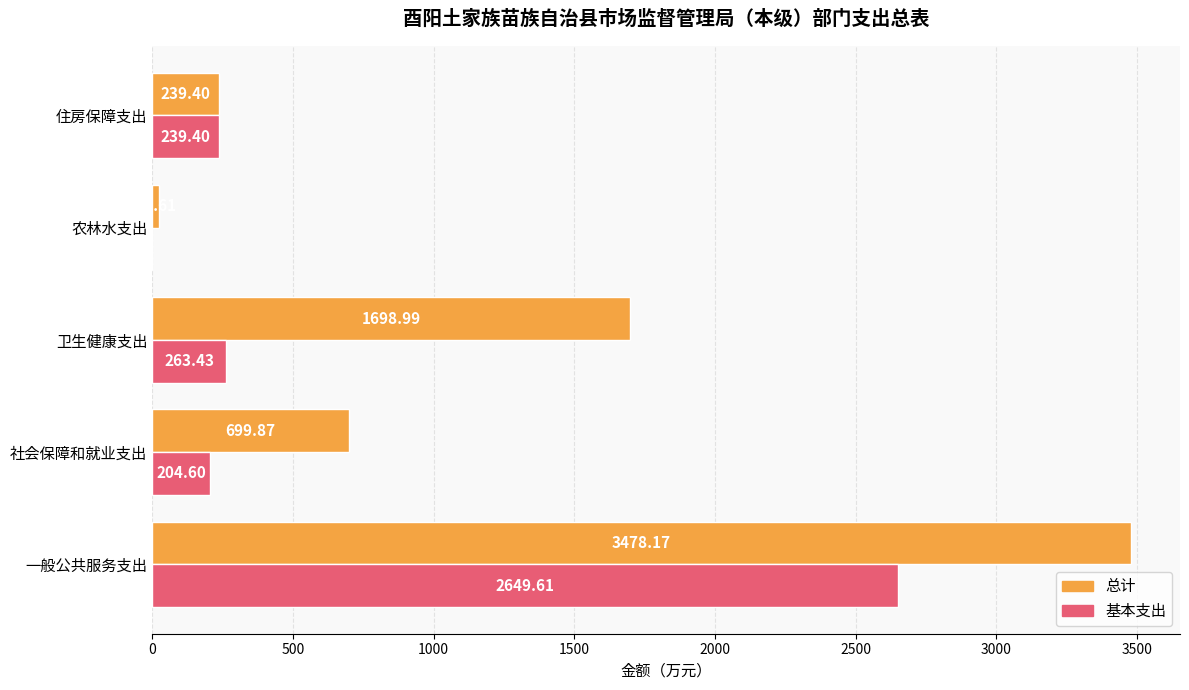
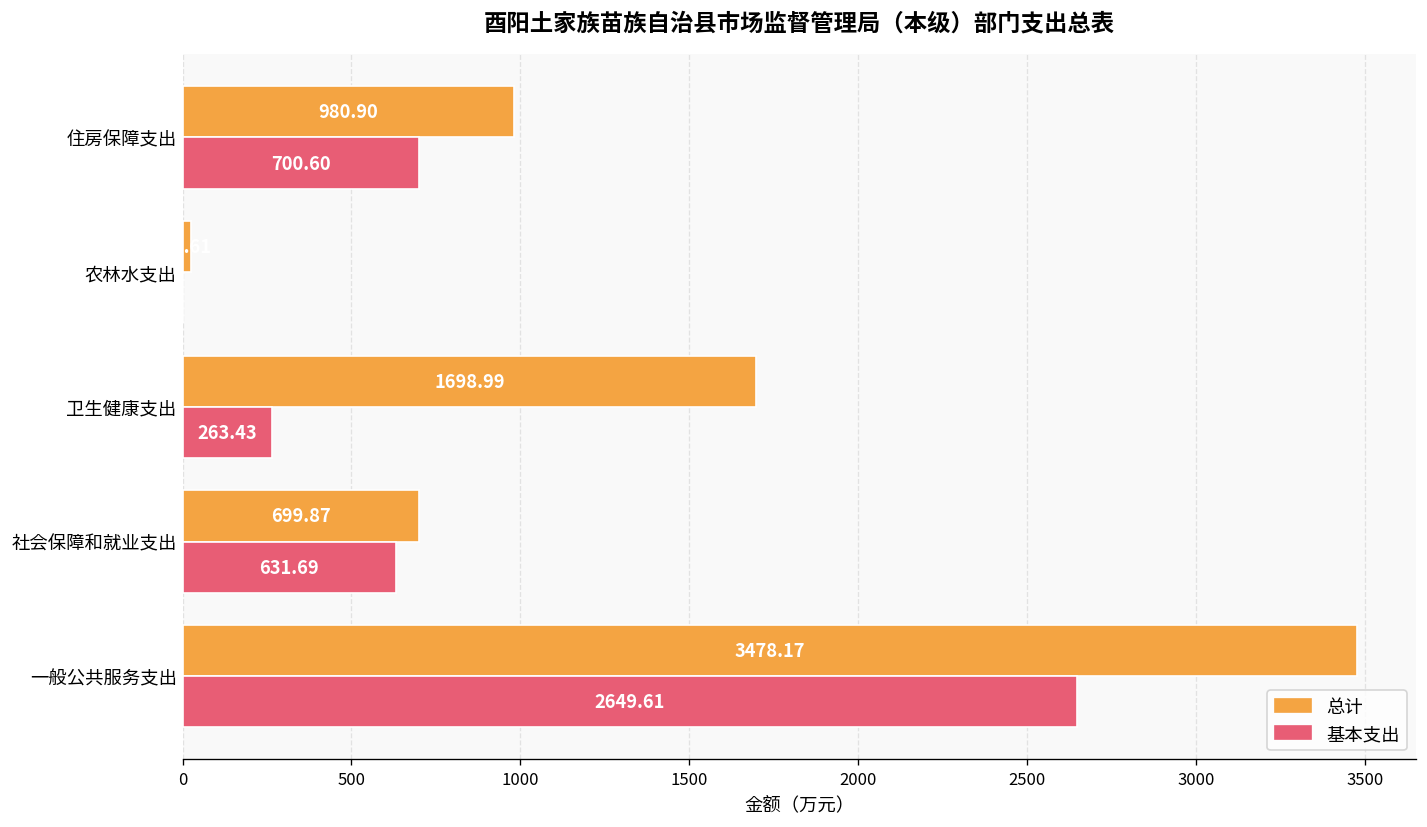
总计, 住房保障支出: 239.40 -> 980.90
基本支出, 住房保障支出: 239.40 -> 700.60
基本支出, 社会保障和就业支出: 204.60 -> 631.69
